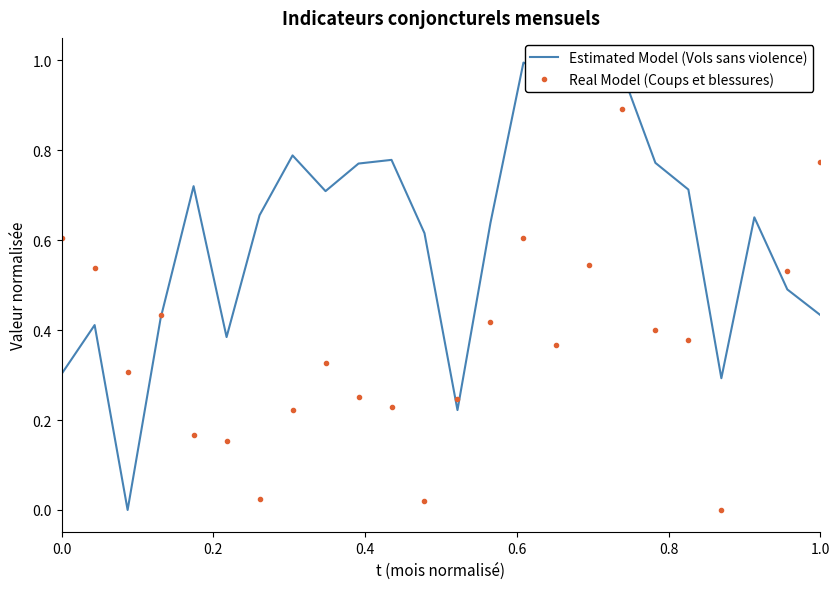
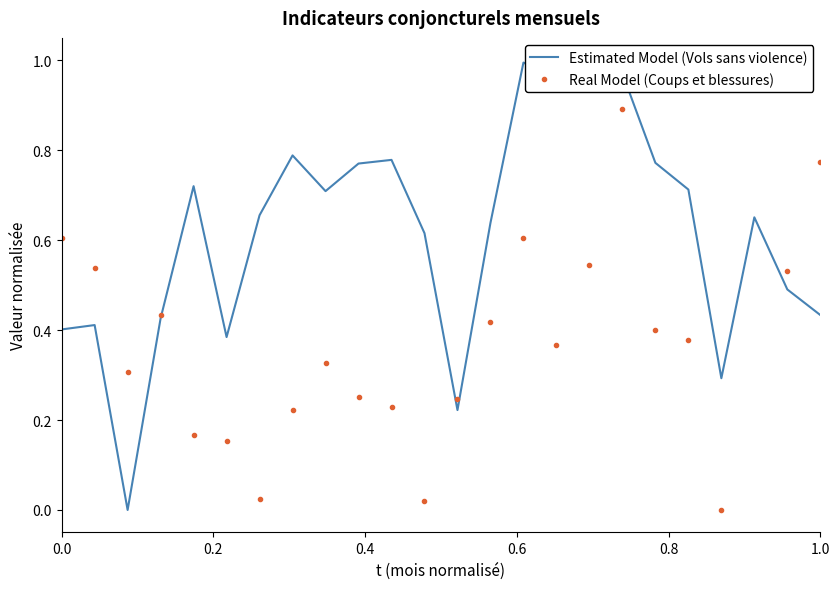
Estimated Model (Vols sans violence), 0.0: 0.30 -> 0.40
